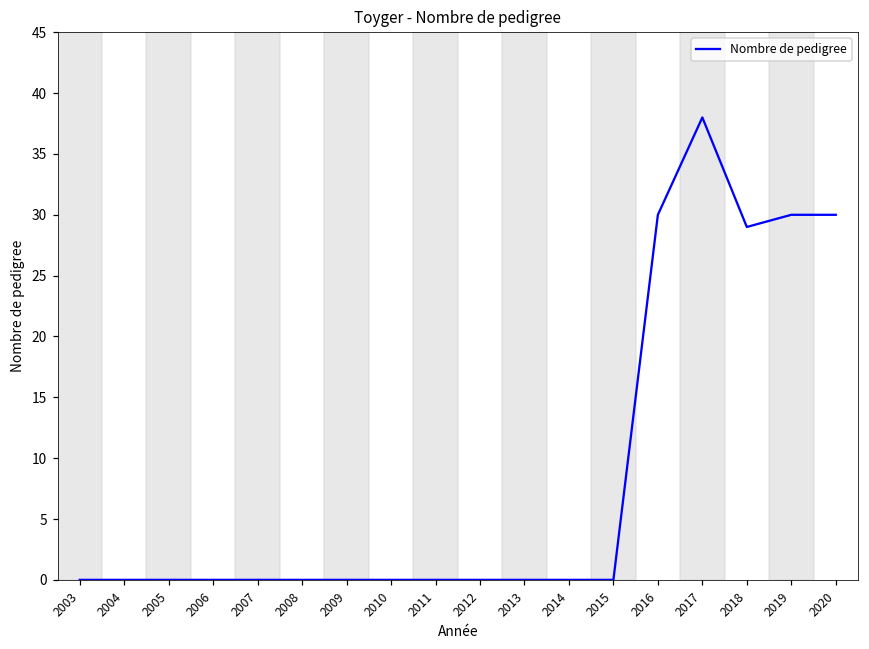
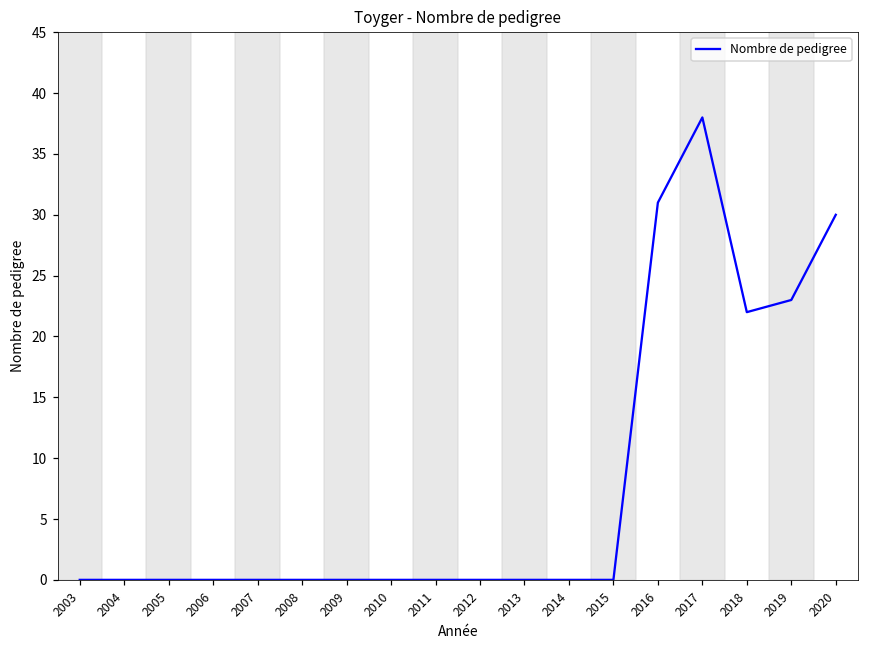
2016: 30 -> 31
2018: 29 -> 22
2019: 30 -> 23
